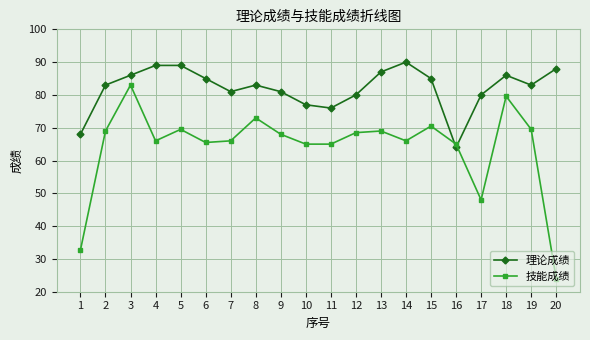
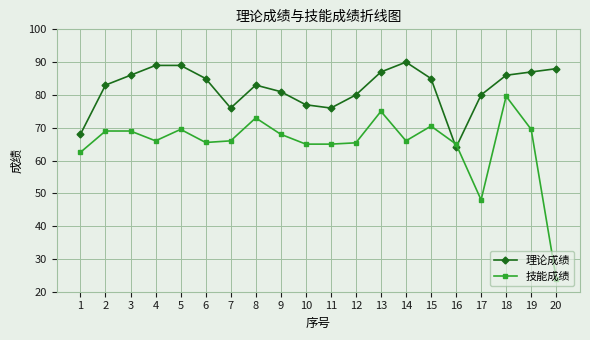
技能成绩, 1: 33 -> 63
技能成绩, 3: 83 -> 69
理论成绩, 7: 81 -> 76
技能成绩, 12: 69 -> 65
技能成绩, 13: 69 -> 75
理论成绩, 19: 83 -> 87
